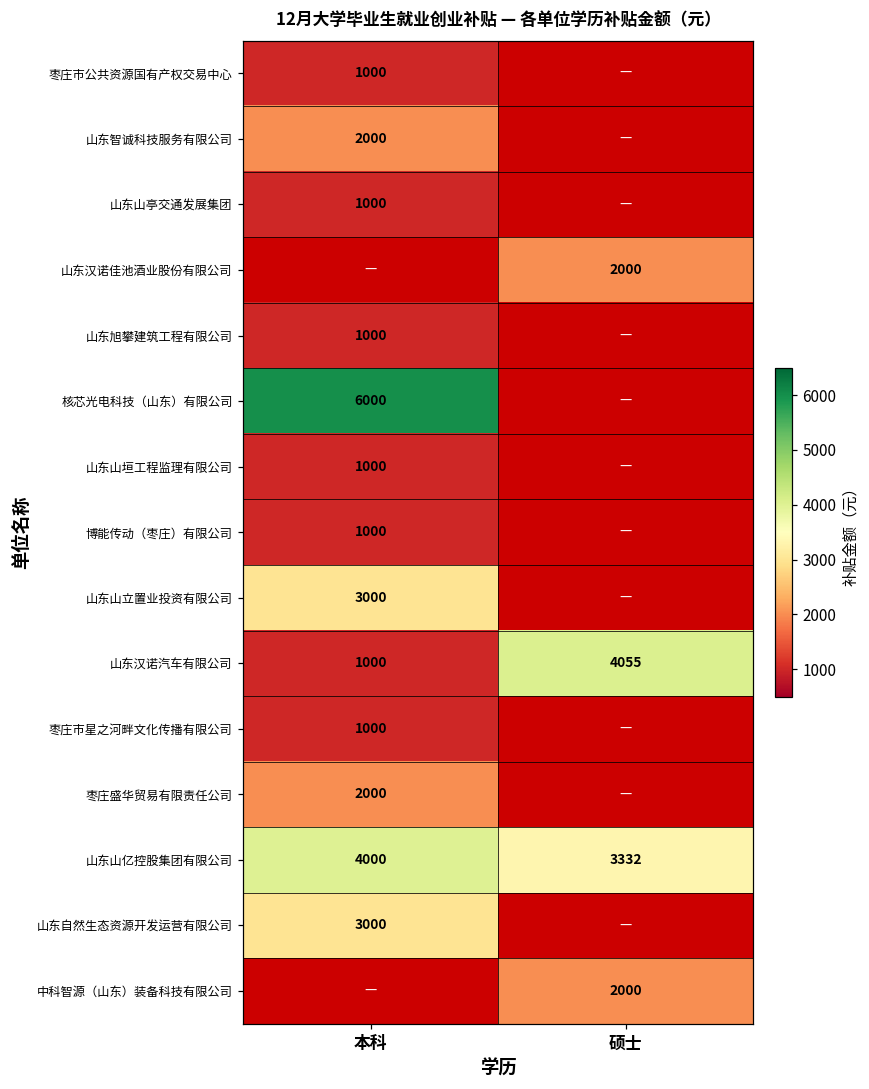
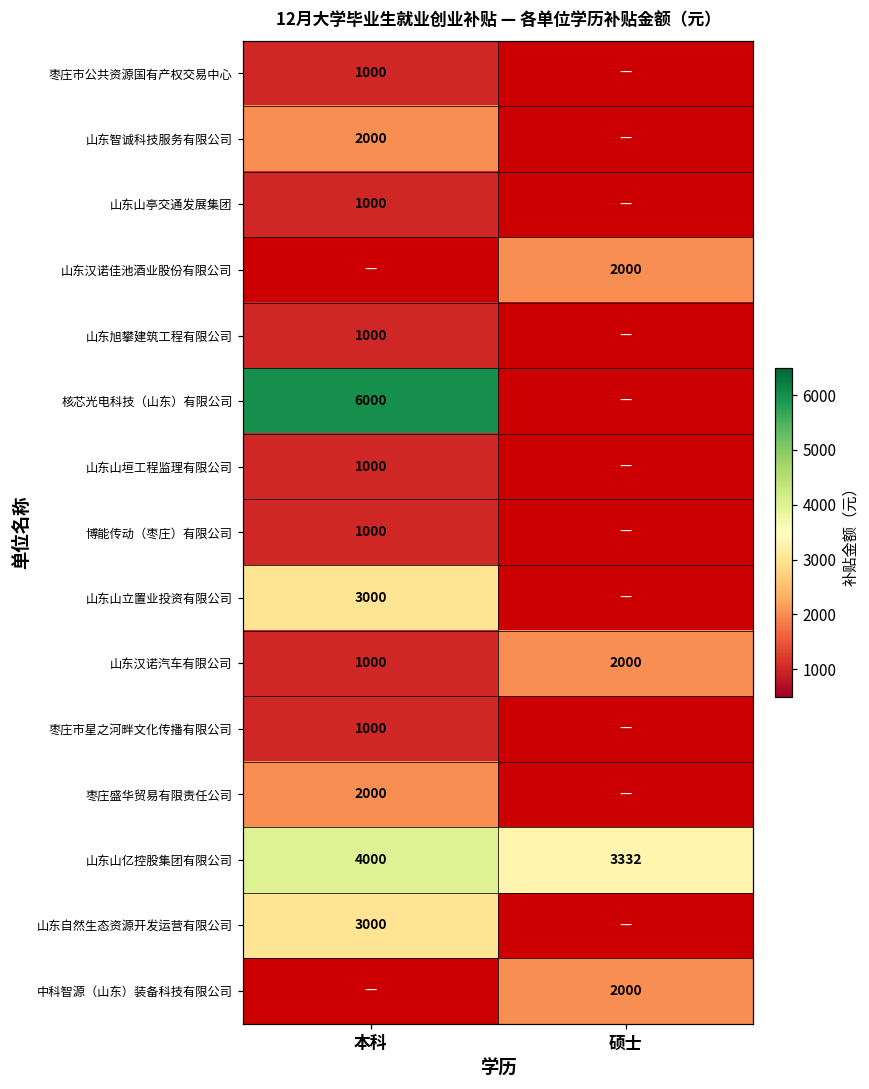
山东汉诺汽车有限公司, 硕士: 4055 -> 2000
